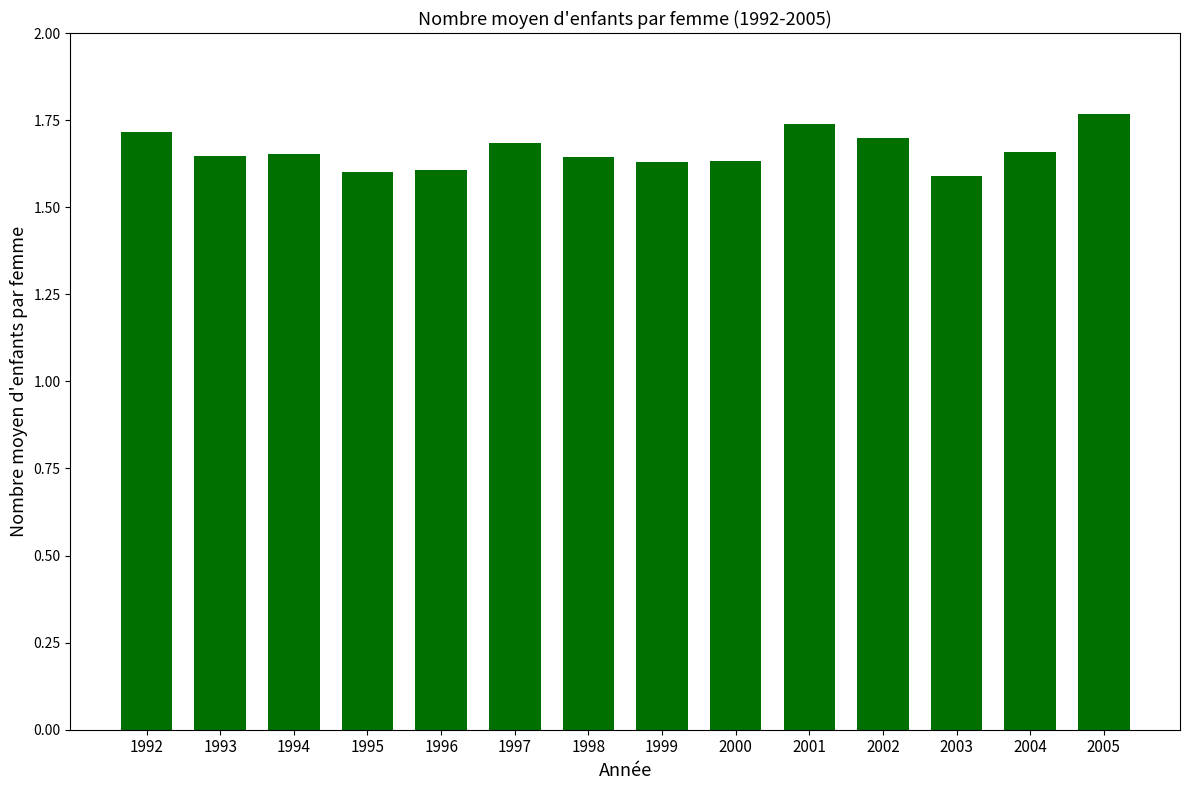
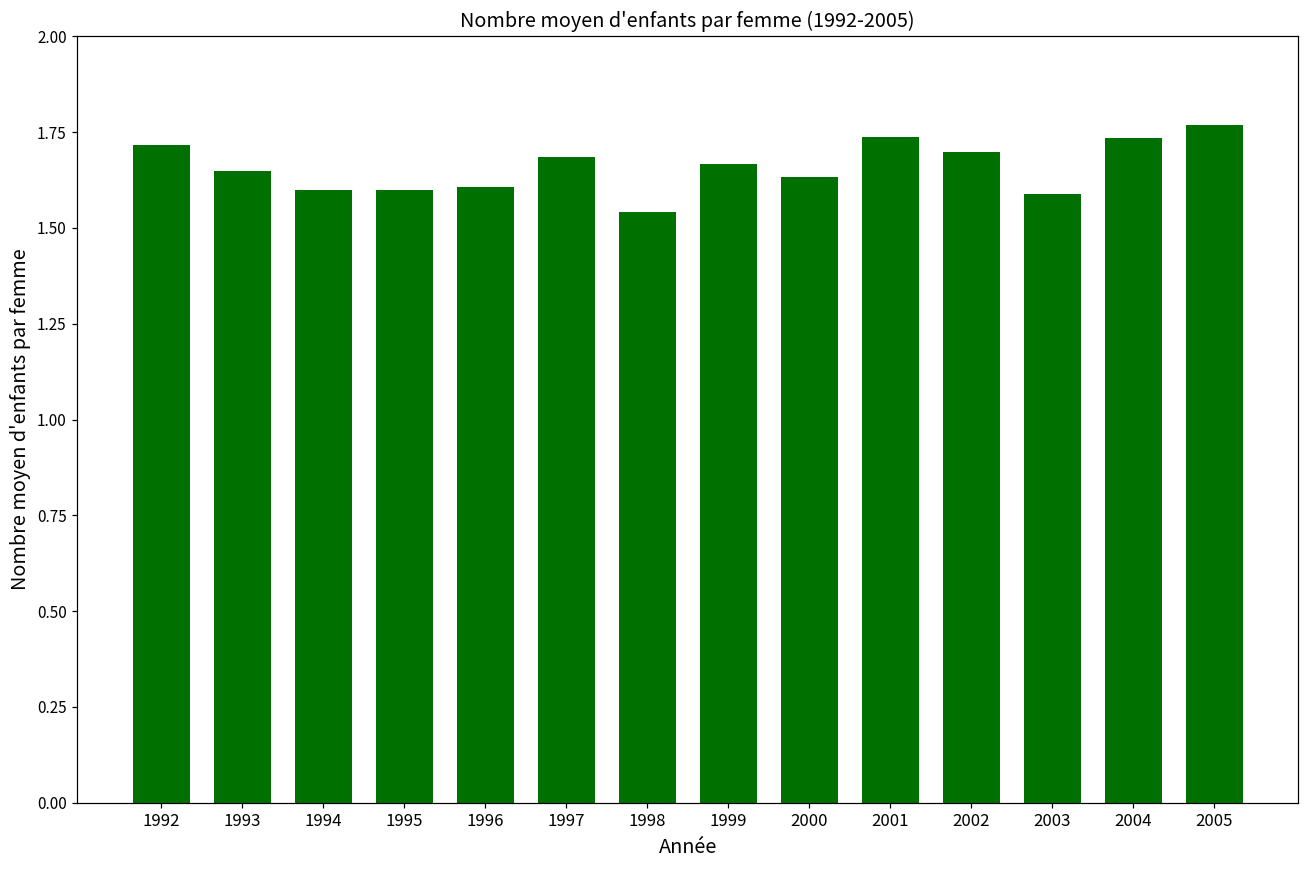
1994: 1.65 -> 1.60
1998: 1.64 -> 1.54
1999: 1.63 -> 1.67
2004: 1.66 -> 1.73
